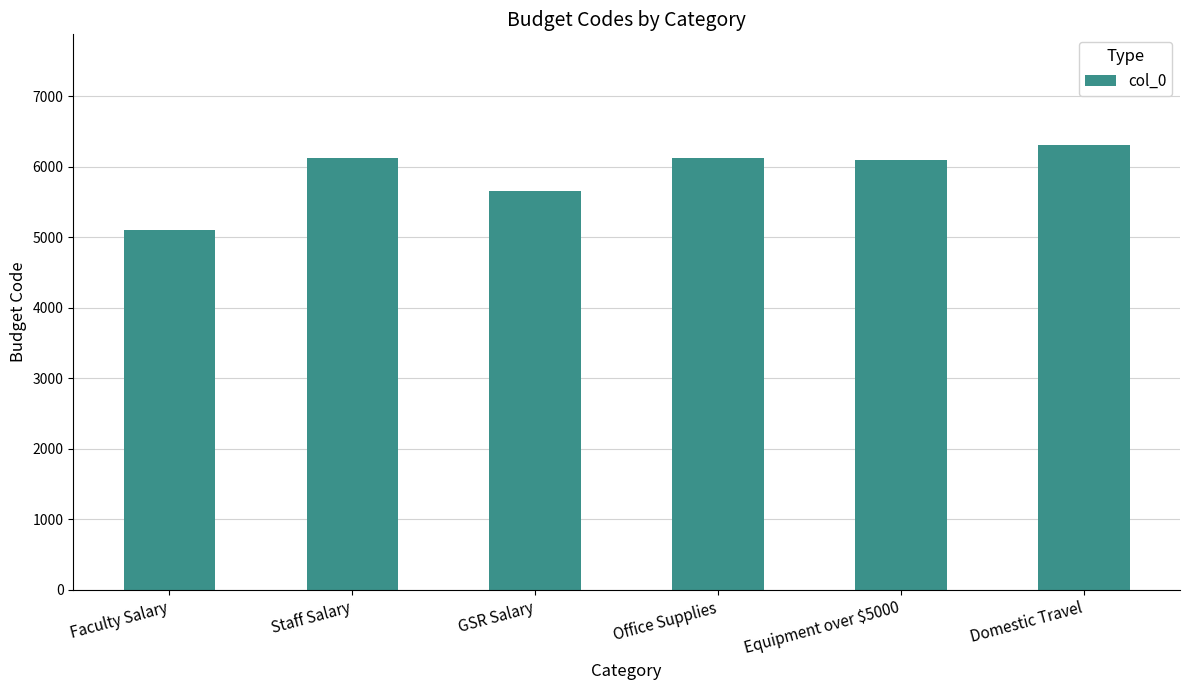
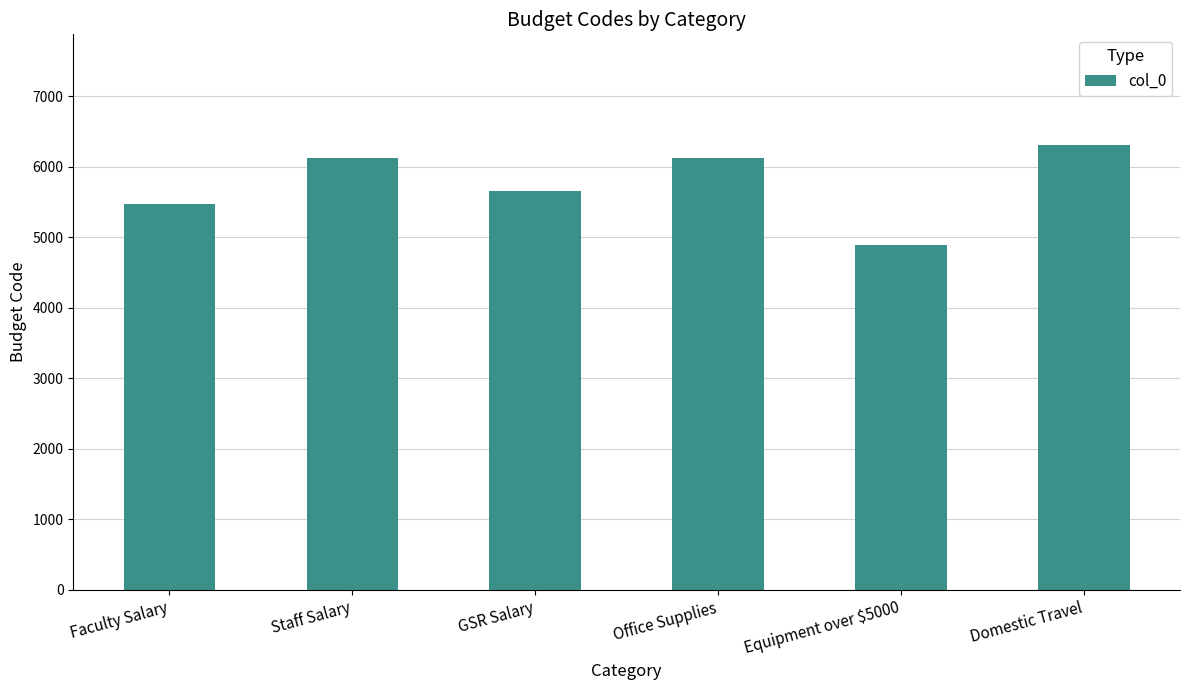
Faculty Salary: 5100 -> 5500
Equipment over $5000: 6100 -> 4900
